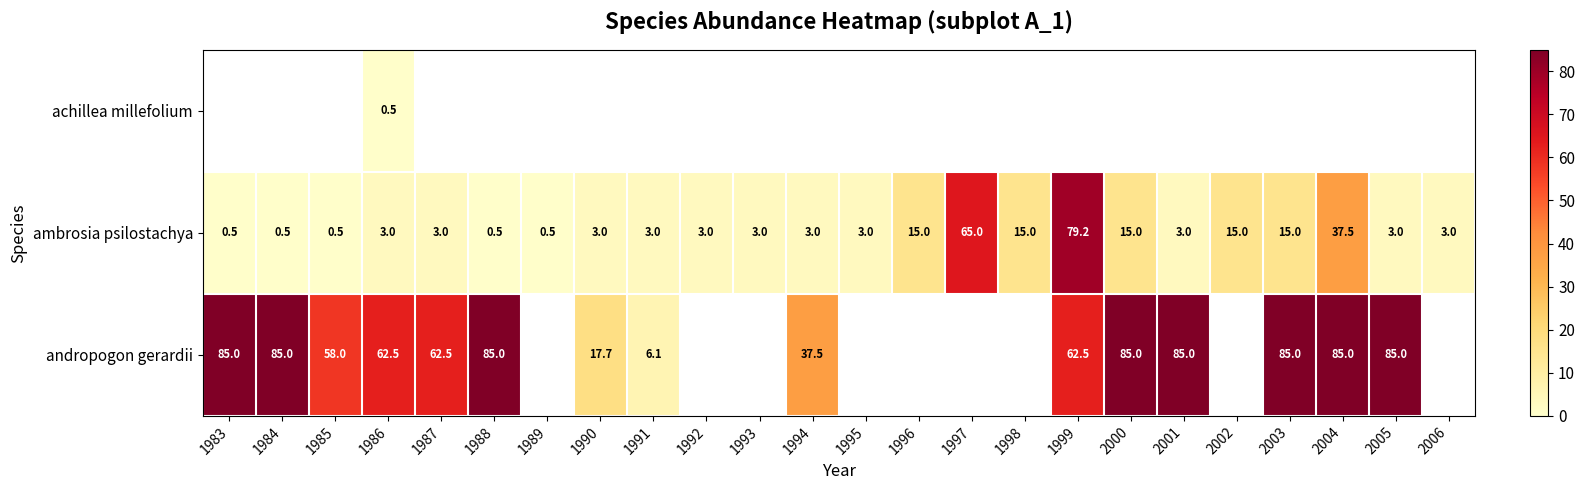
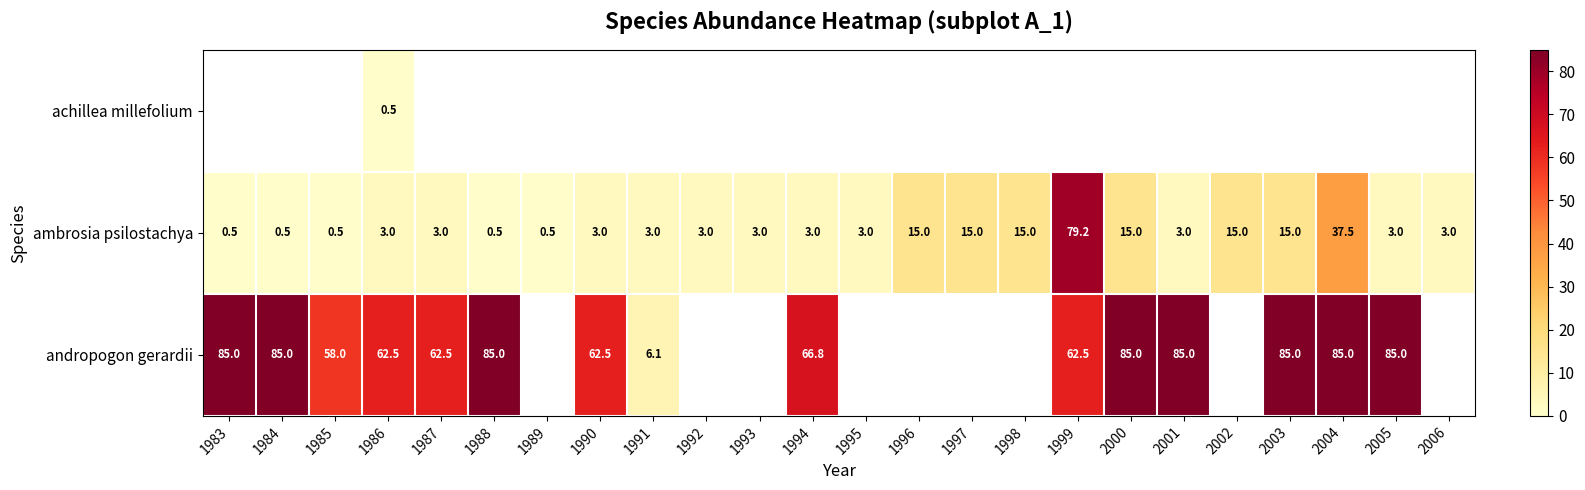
ambrosia psilostachya, 1997: 65.0 -> 15.0
andropogon gerardii, 1990: 17.7 -> 62.5
andropogon gerardii, 1994: 37.5 -> 66.8
